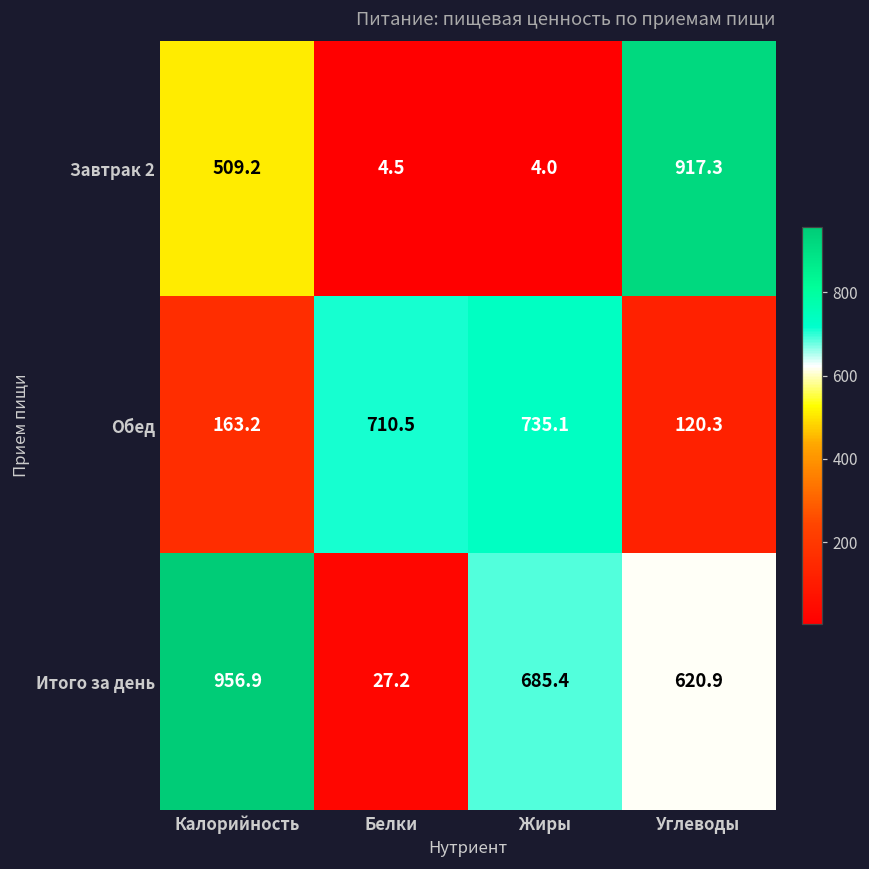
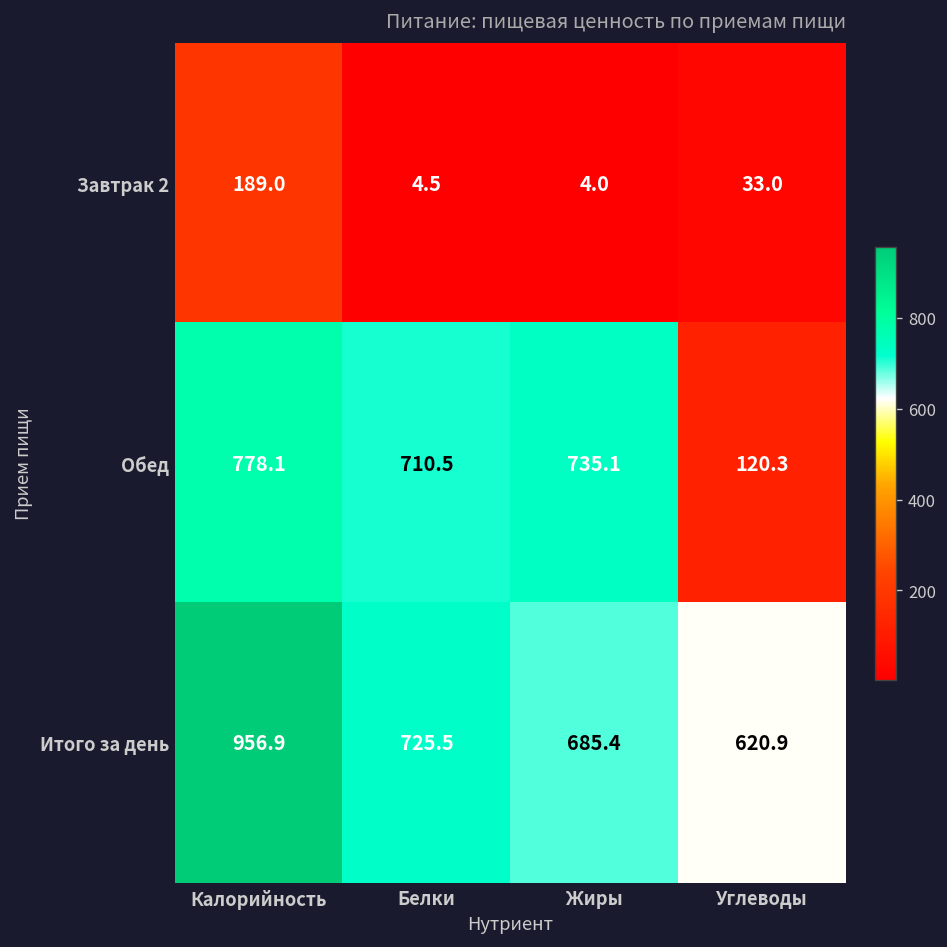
Завтрак 2, Калорийность: 509.2 -> 189.0
Завтрак 2, Углеводы: 917.3 -> 33.0
Обед, Калорийность: 163.2 -> 778.1
Итого за день, Белки: 27.2 -> 725.5
